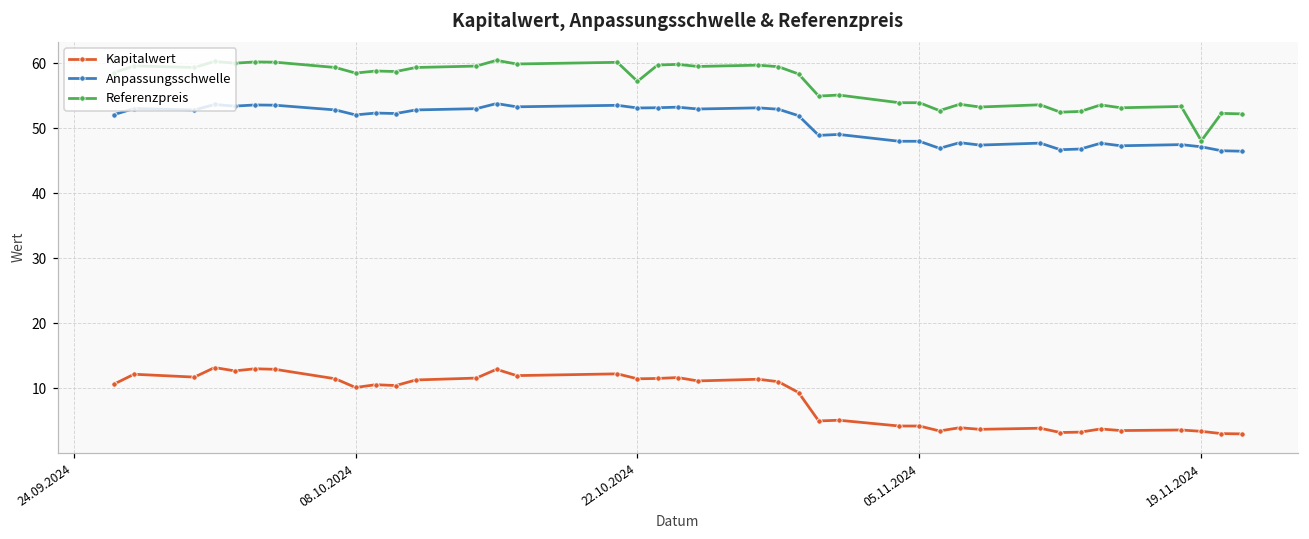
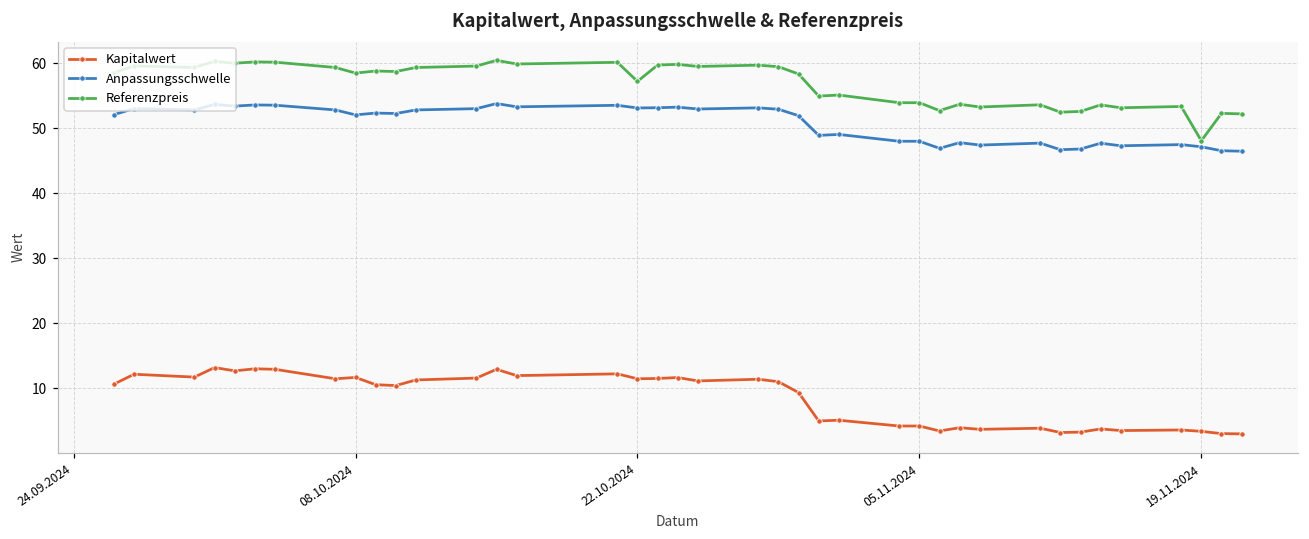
Kapitalwert, 08.10.2024: 10 -> 12
